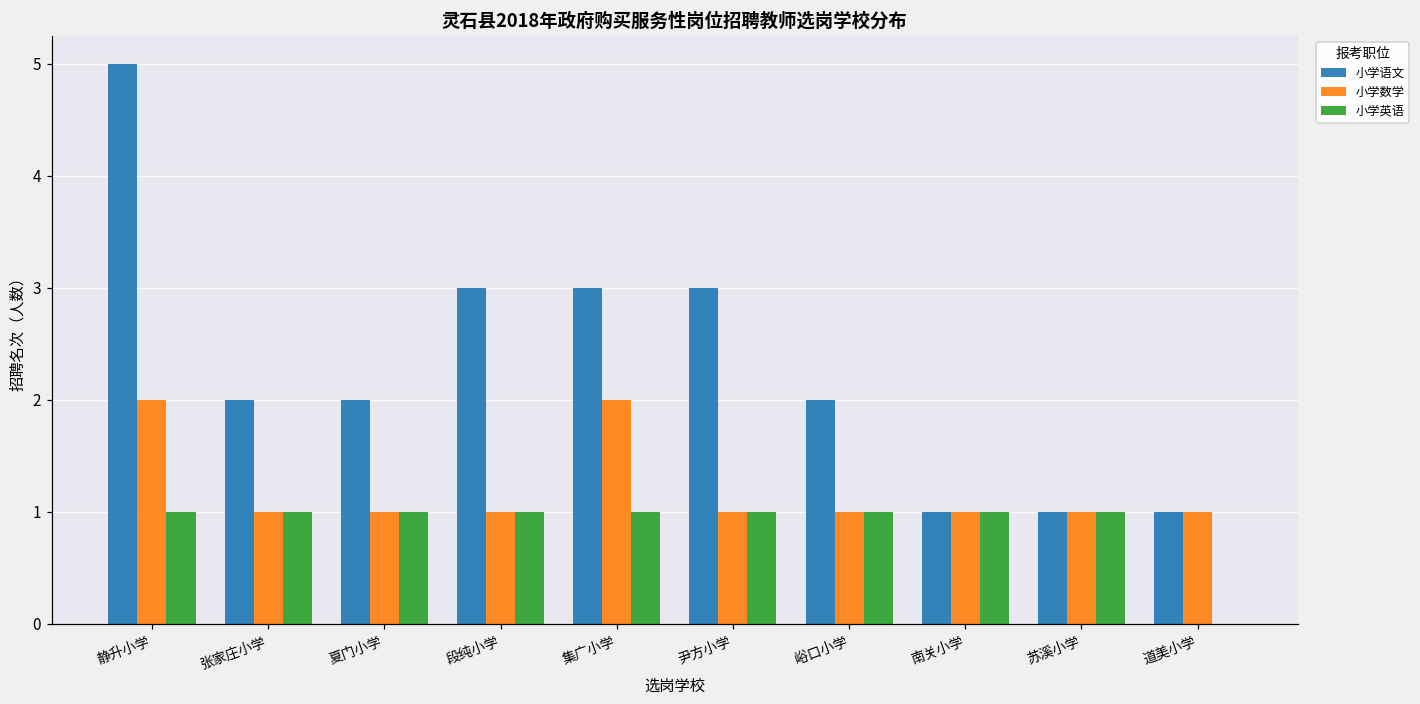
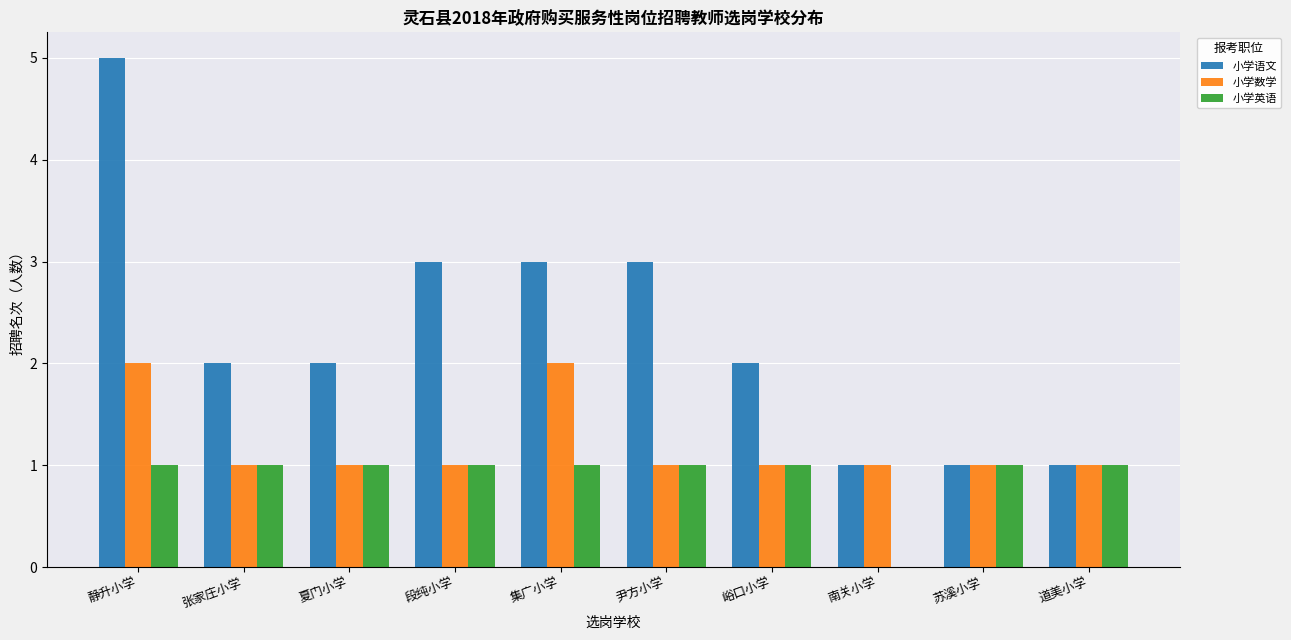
小学英语, 南关小学: 1 -> 0
小学英语, 道美小学: 0 -> 1
